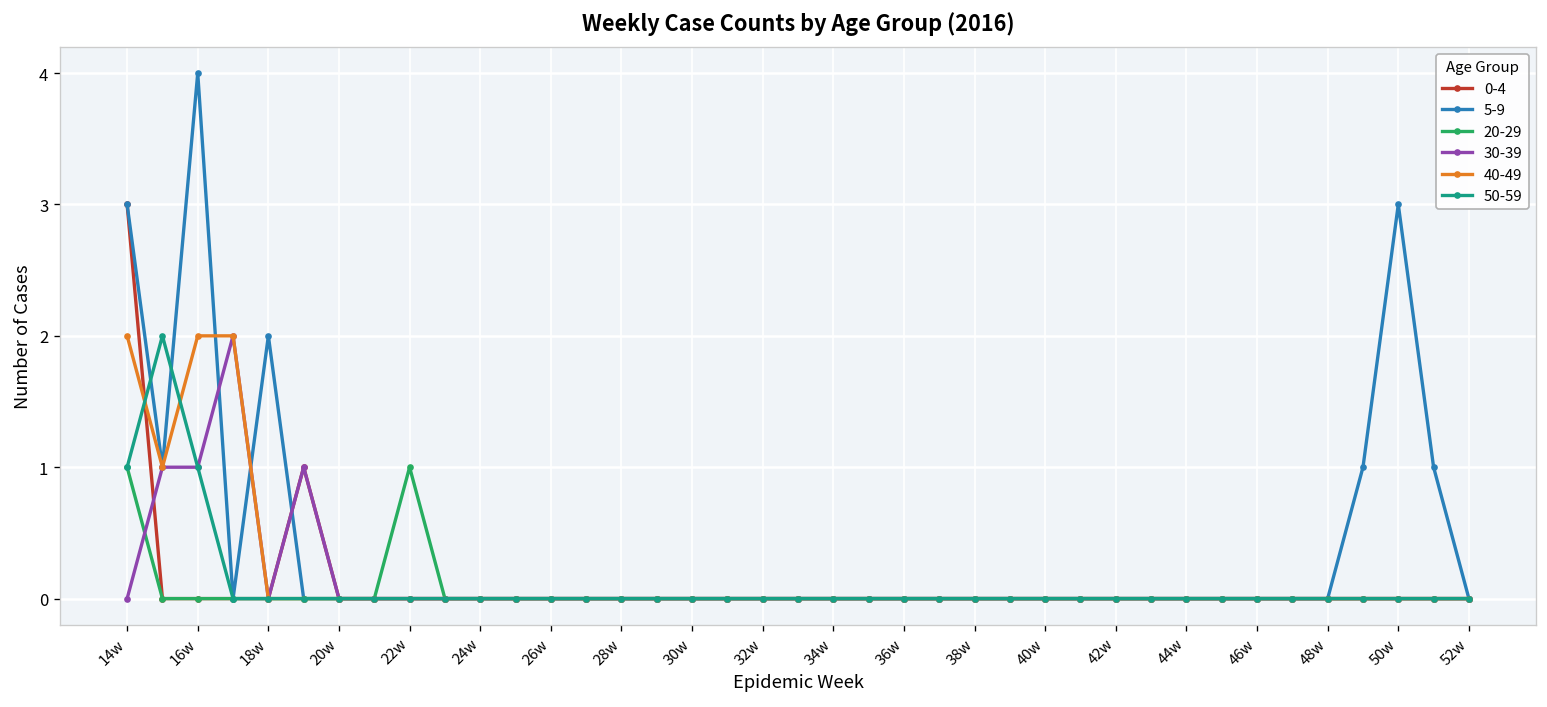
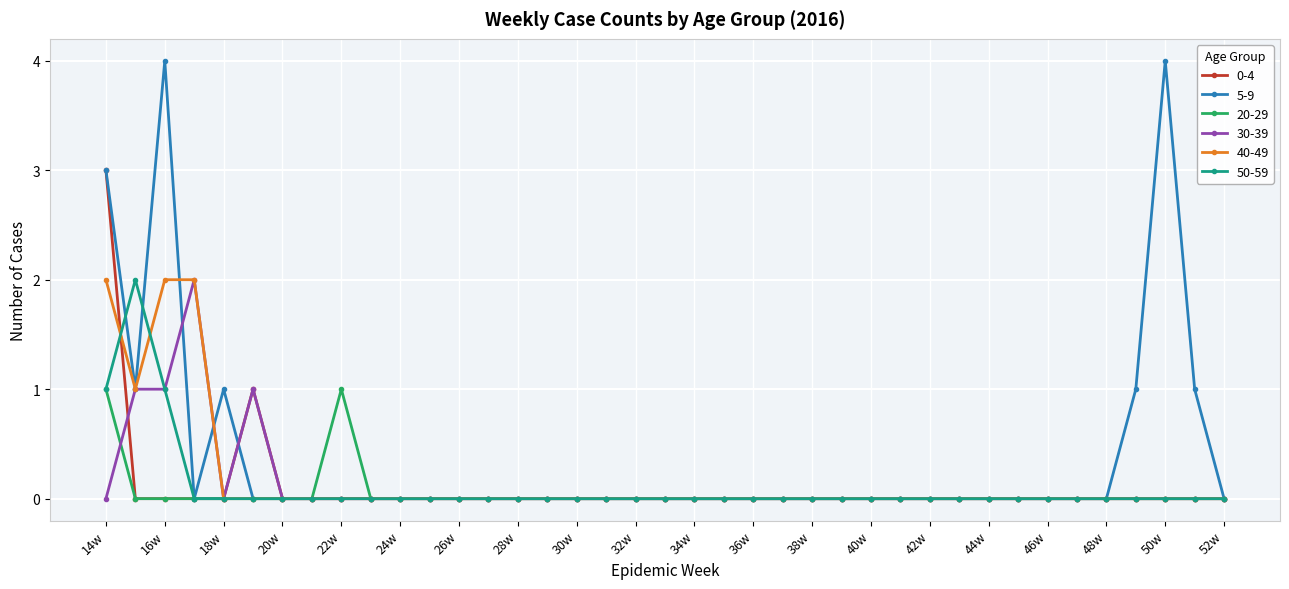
5-9, 18w: 2 -> 1
5-9, 50w: 3 -> 4
